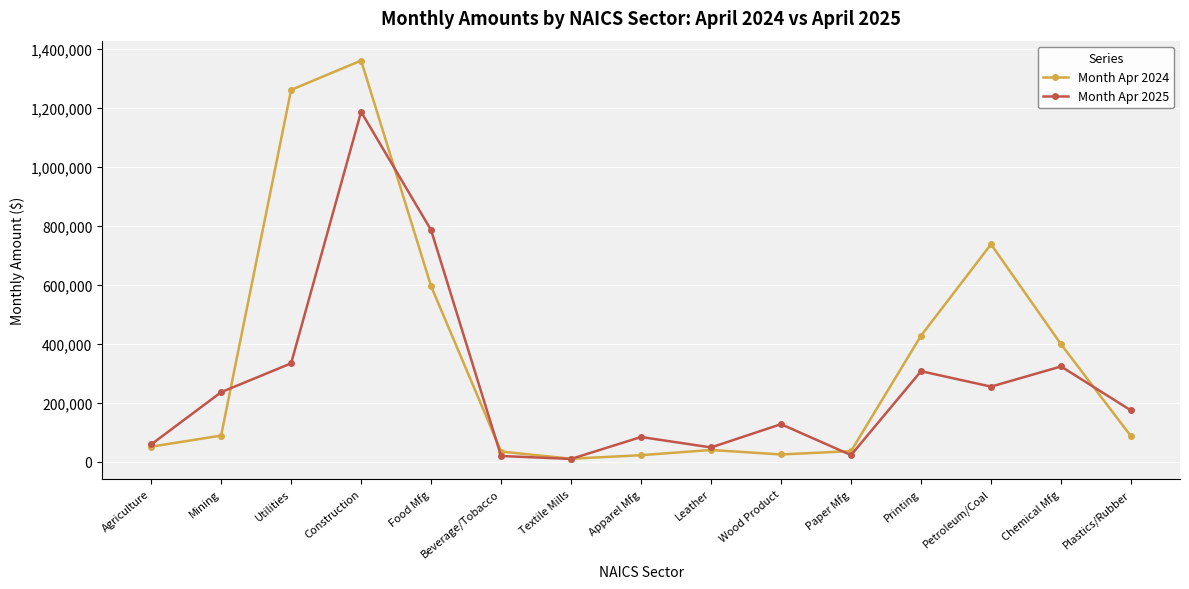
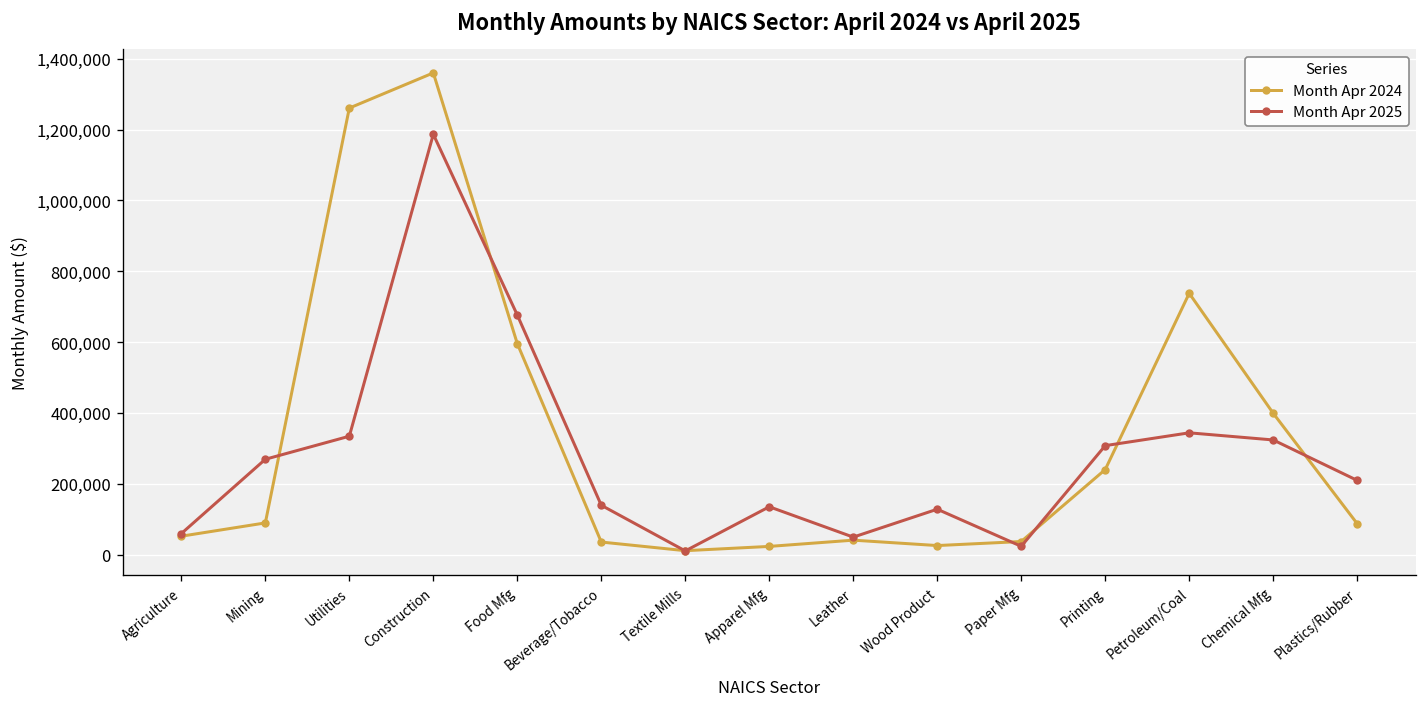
Month Apr 2025, Mining: 240,000 -> 270,000
Month Apr 2025, Food Mfg: 790,000 -> 680,000
Month Apr 2025, Beverage/Tobacco: 20,000 -> 140,000
Month Apr 2025, Apparel Mfg: 80,000 -> 130,000
Month Apr 2024, Printing: 430,000 -> 240,000
Month Apr 2025, Petroleum/Coal: 260,000 -> 340,000
Month Apr 2025, Plastics/Rubber: 170,000 -> 210,000
